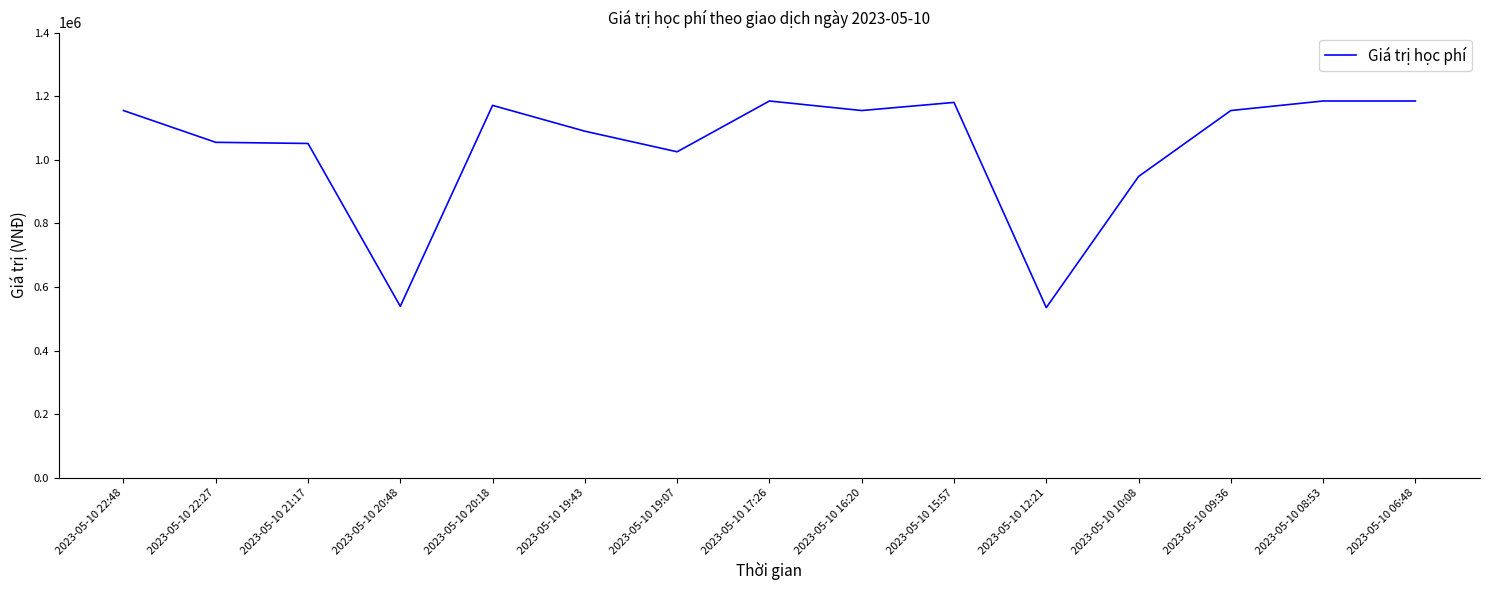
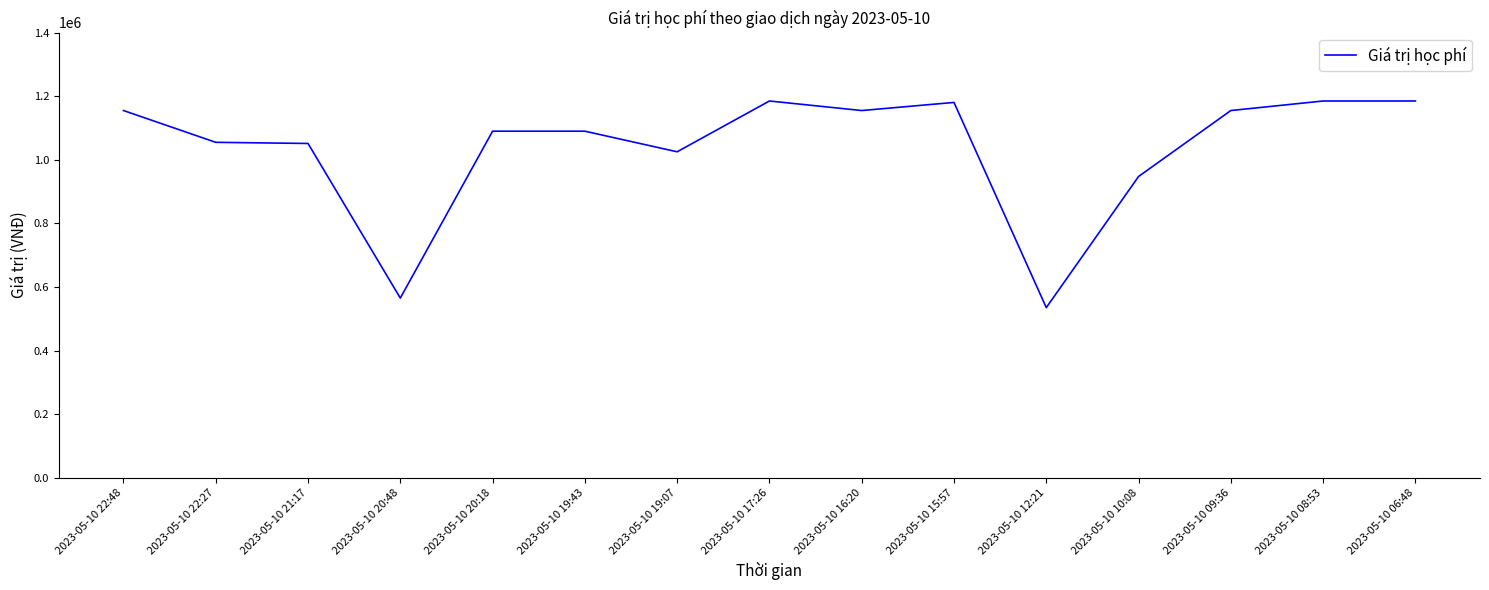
2023-05-10 20:48: 540000 -> 570000
2023-05-10 20:18: 1170000 -> 1090000
